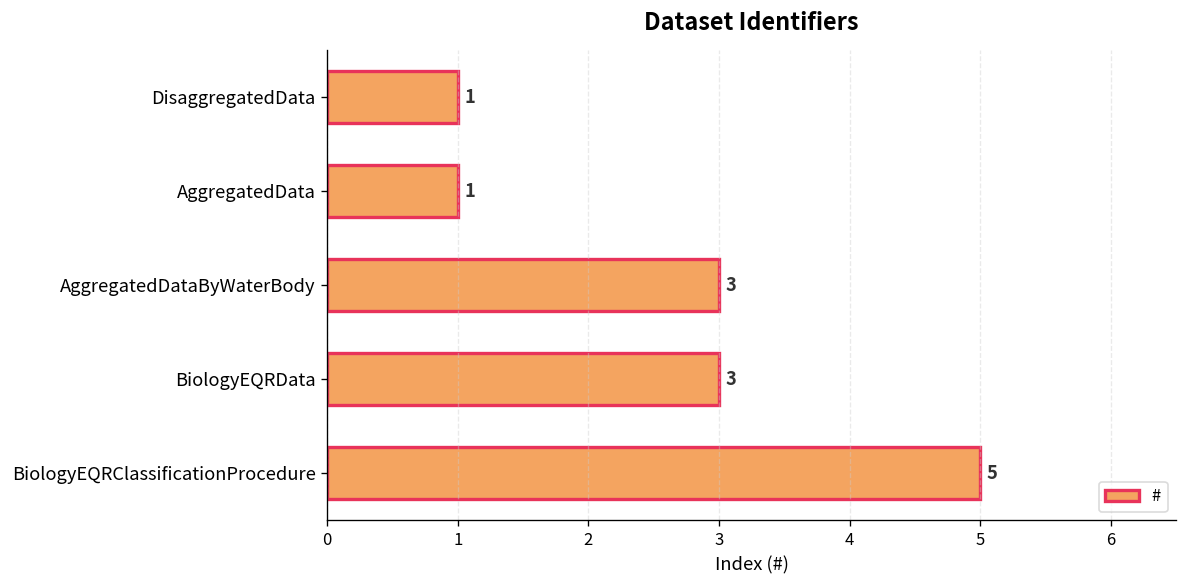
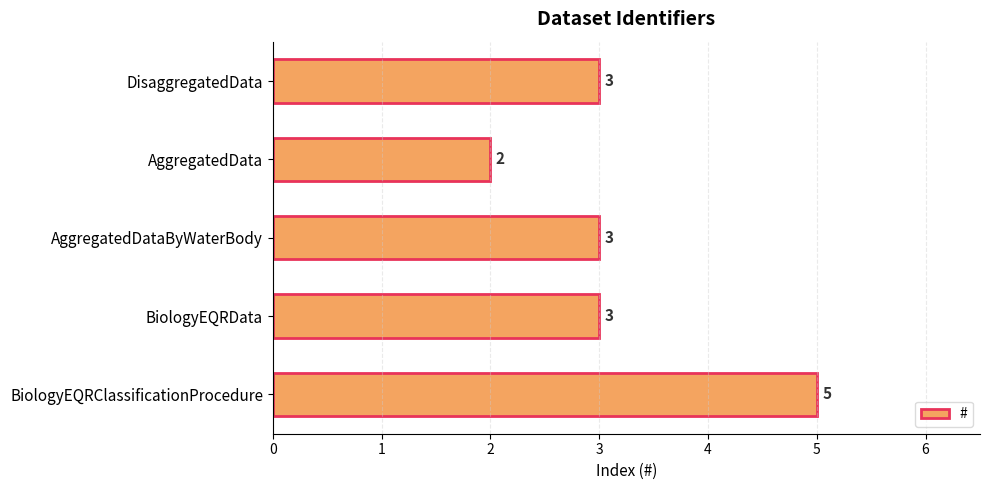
DisaggregatedData: 1 -> 3
AggregatedData: 1 -> 2
